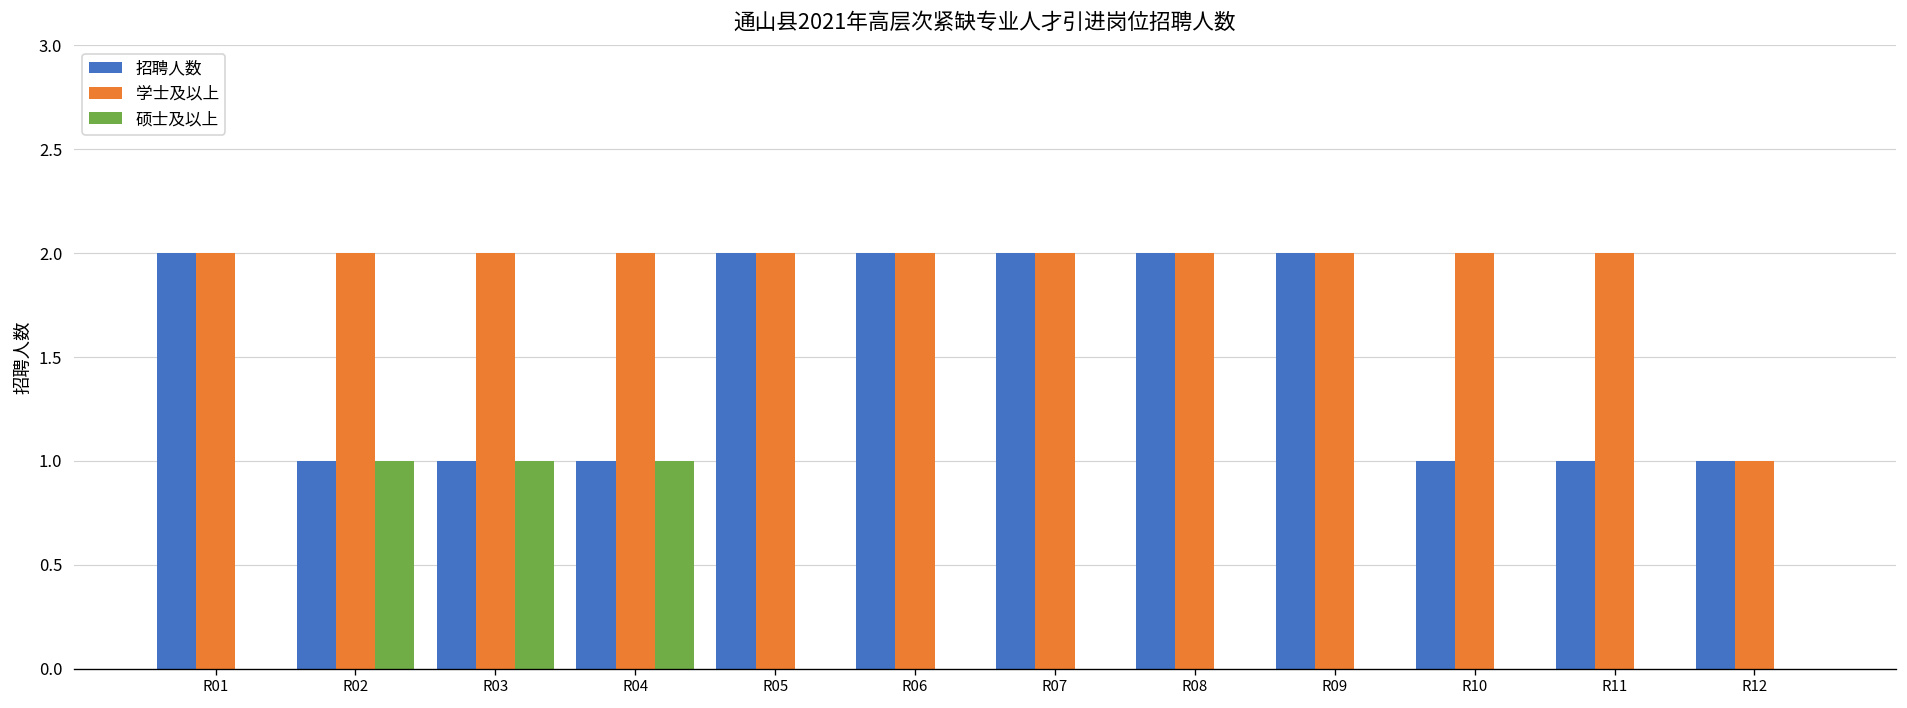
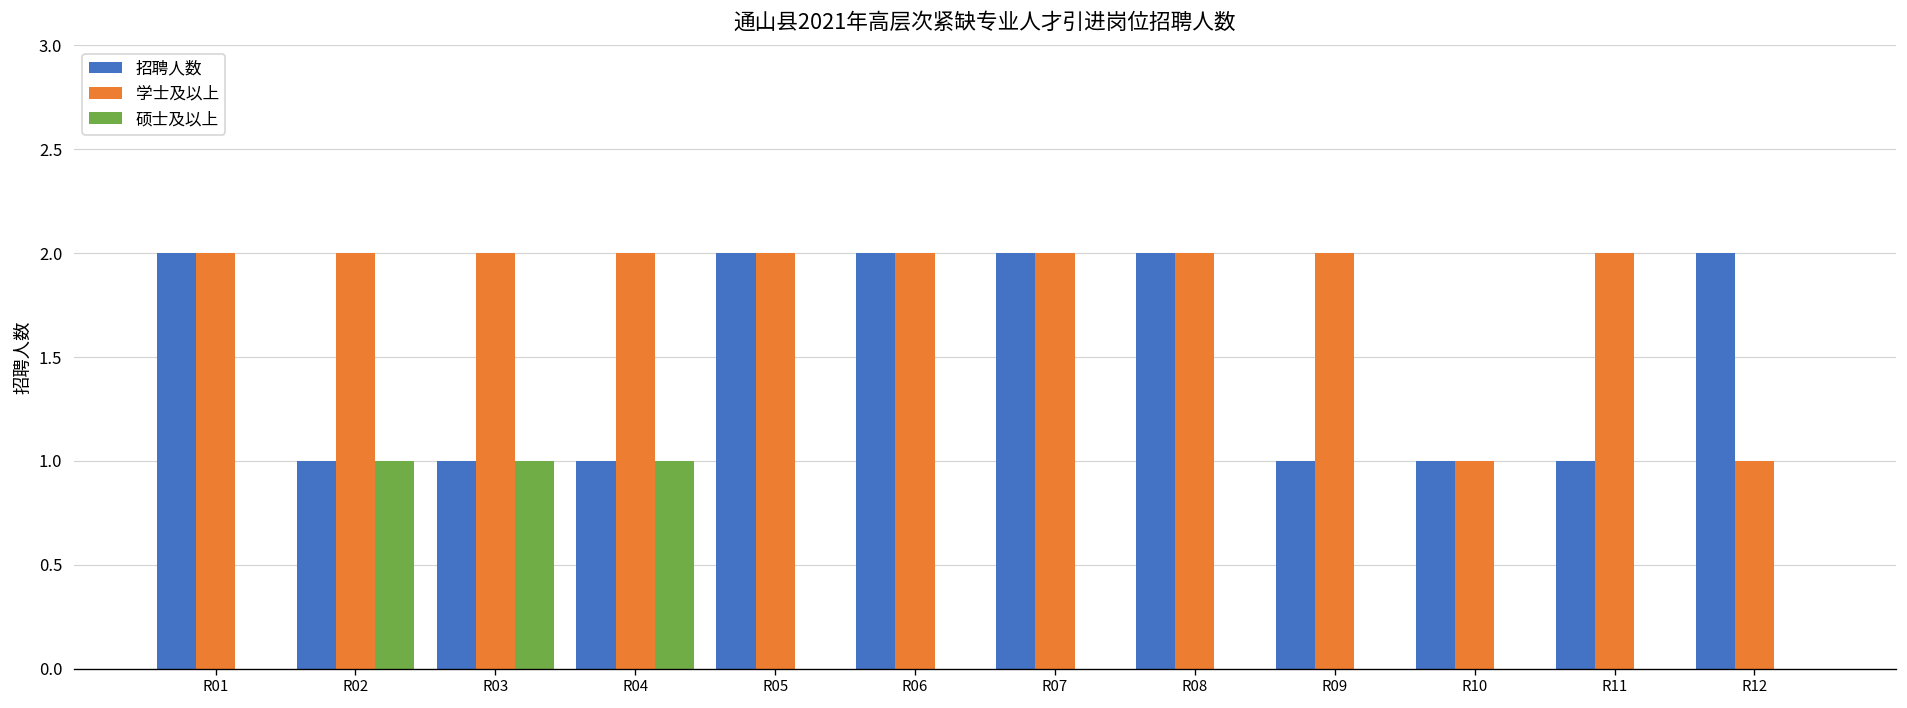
招聘人数, R09: 2 -> 1
学士及以上, R10: 2 -> 1
招聘人数, R12: 1 -> 2
